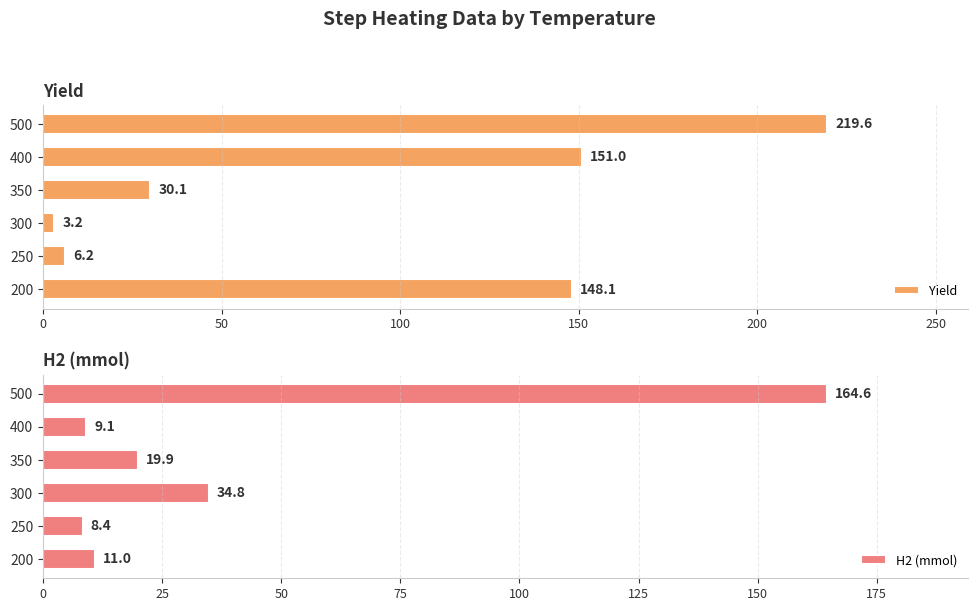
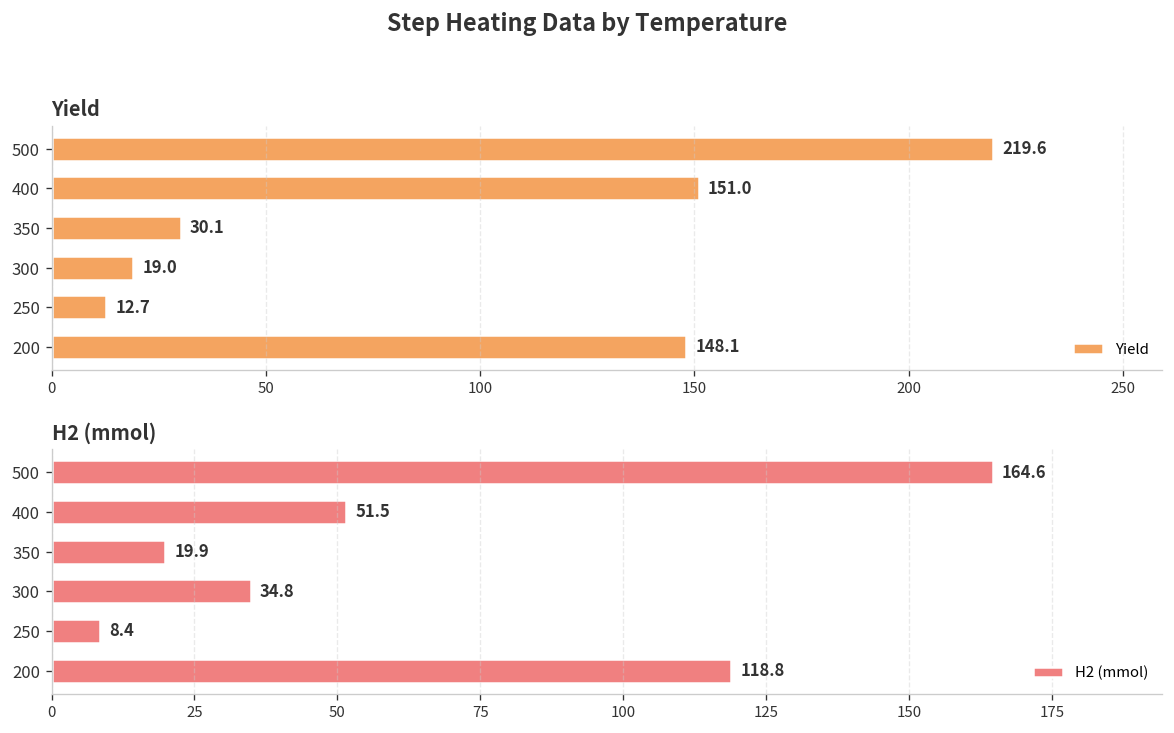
Yield, 300: 3.2 -> 19.0
Yield, 250: 6.2 -> 12.7
H2 (mmol), 400: 9.1 -> 51.5
H2 (mmol), 200: 11.0 -> 118.8
